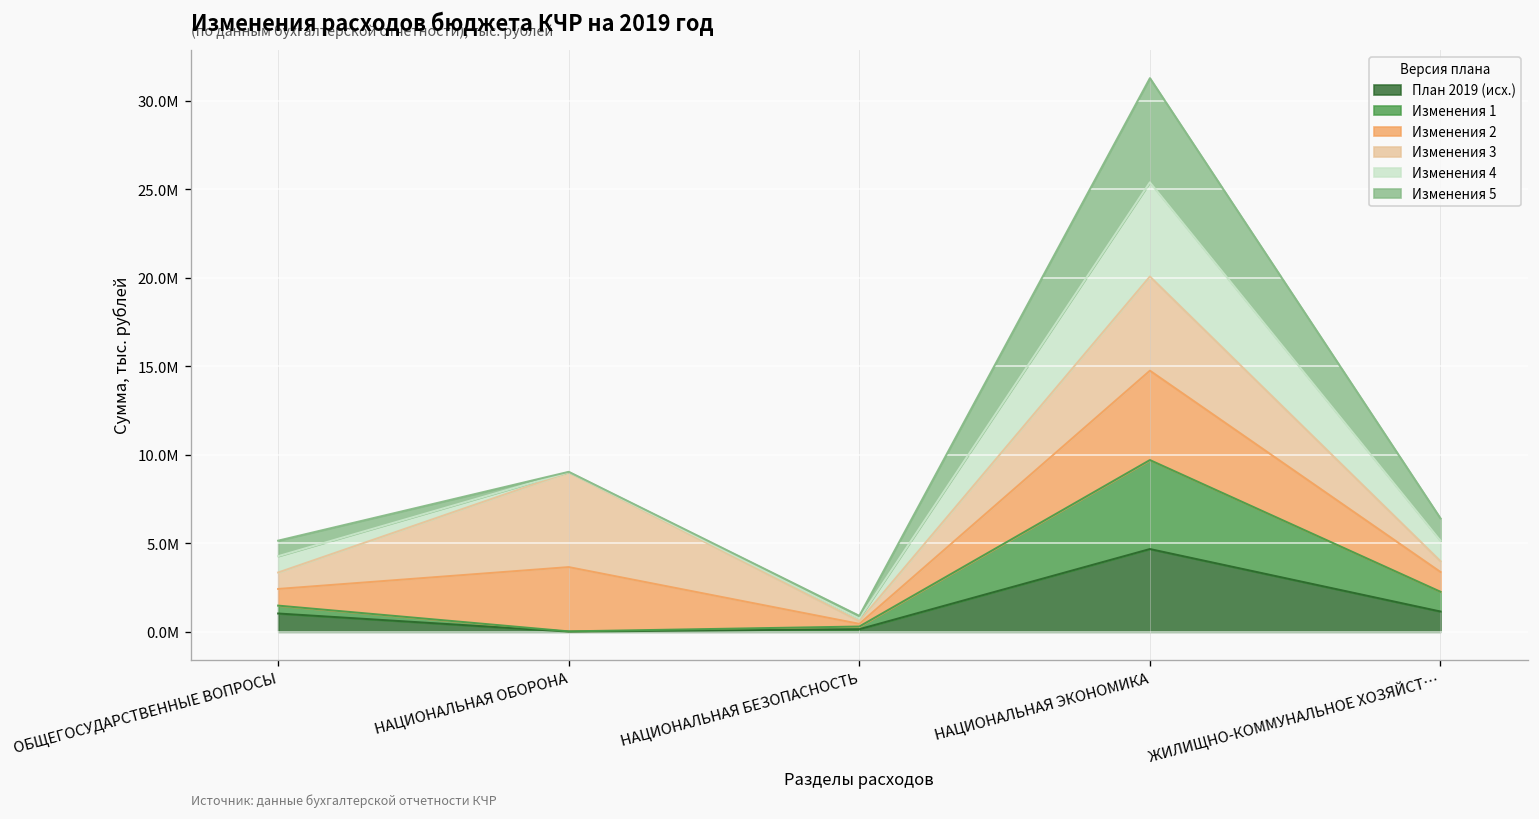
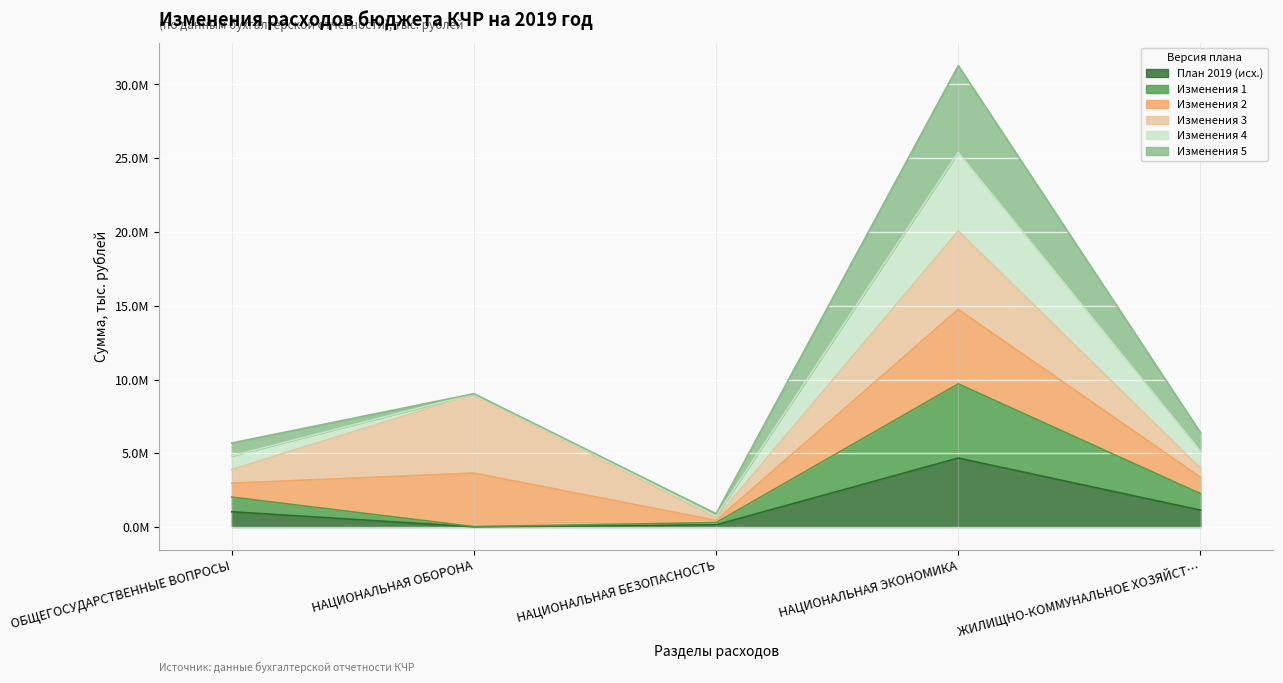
Изменения 1, ОБЩЕГОСУДАРСТВЕННЫЕ ВОПРОСЫ: 400000 -> 1000000
